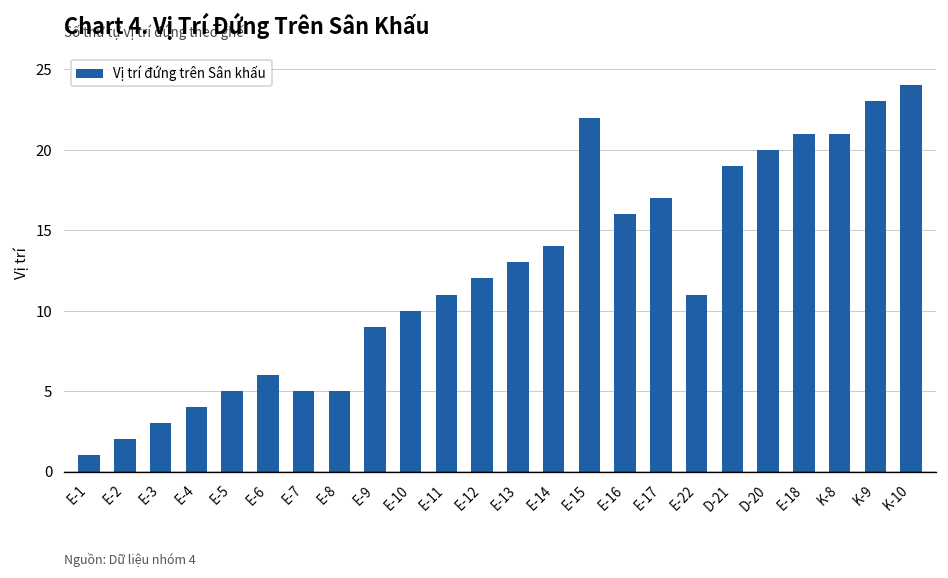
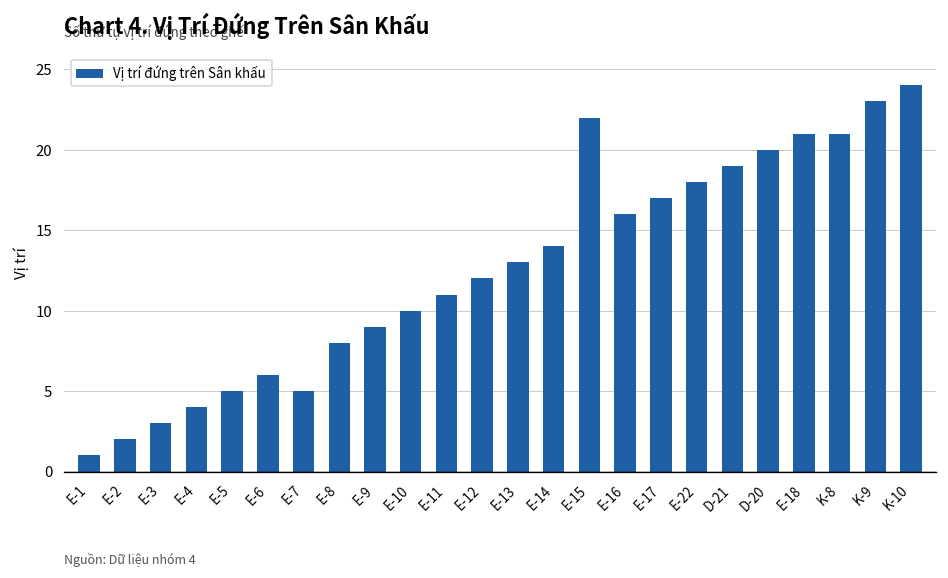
E-8: 5 -> 8
E-22: 11 -> 18
